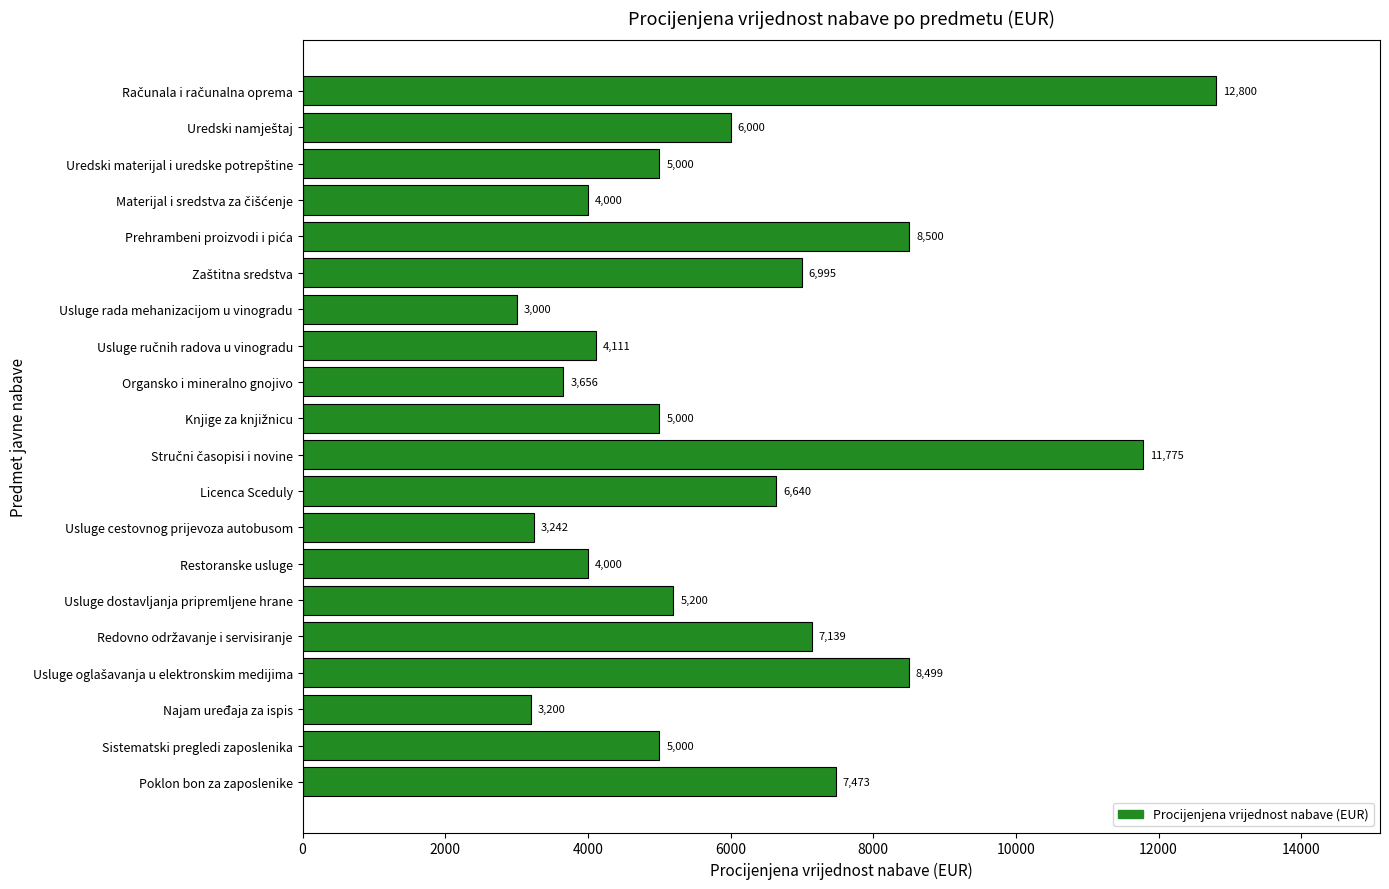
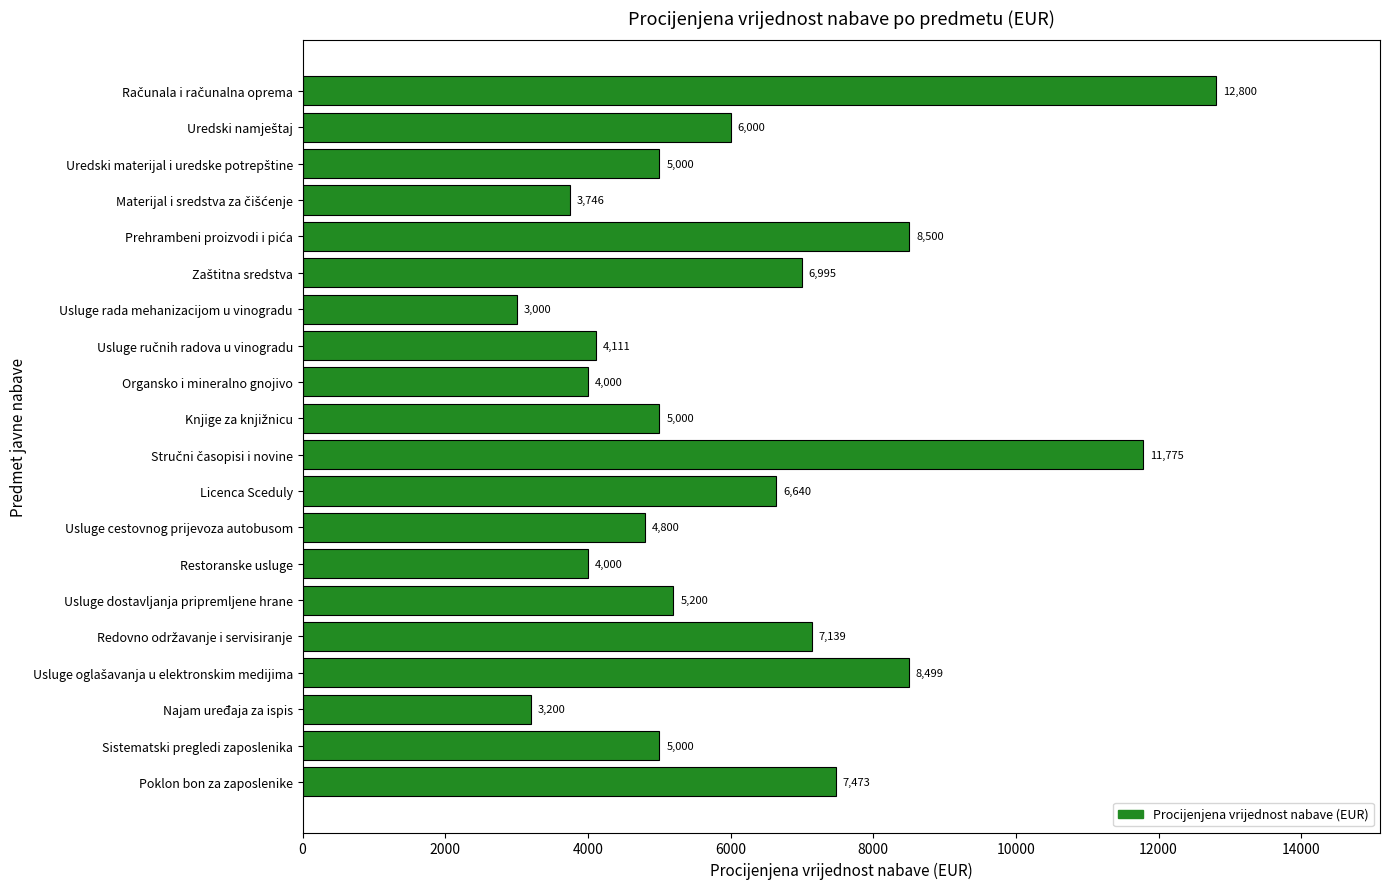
Materijal i sredstva za čišćenje: 4,000 -> 3,746
Organsko i mineralno gnojivo: 3,656 -> 4,000
Usluge cestovnog prijevoza autobusom: 3,242 -> 4,800
